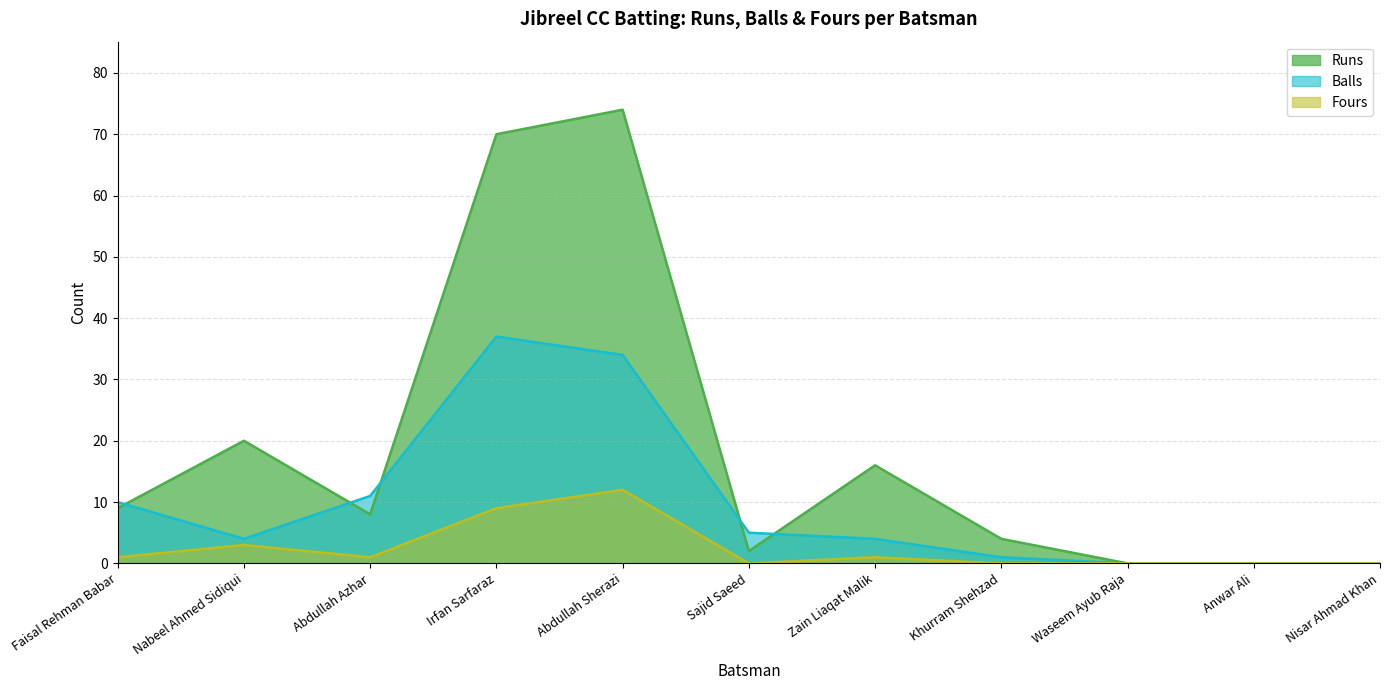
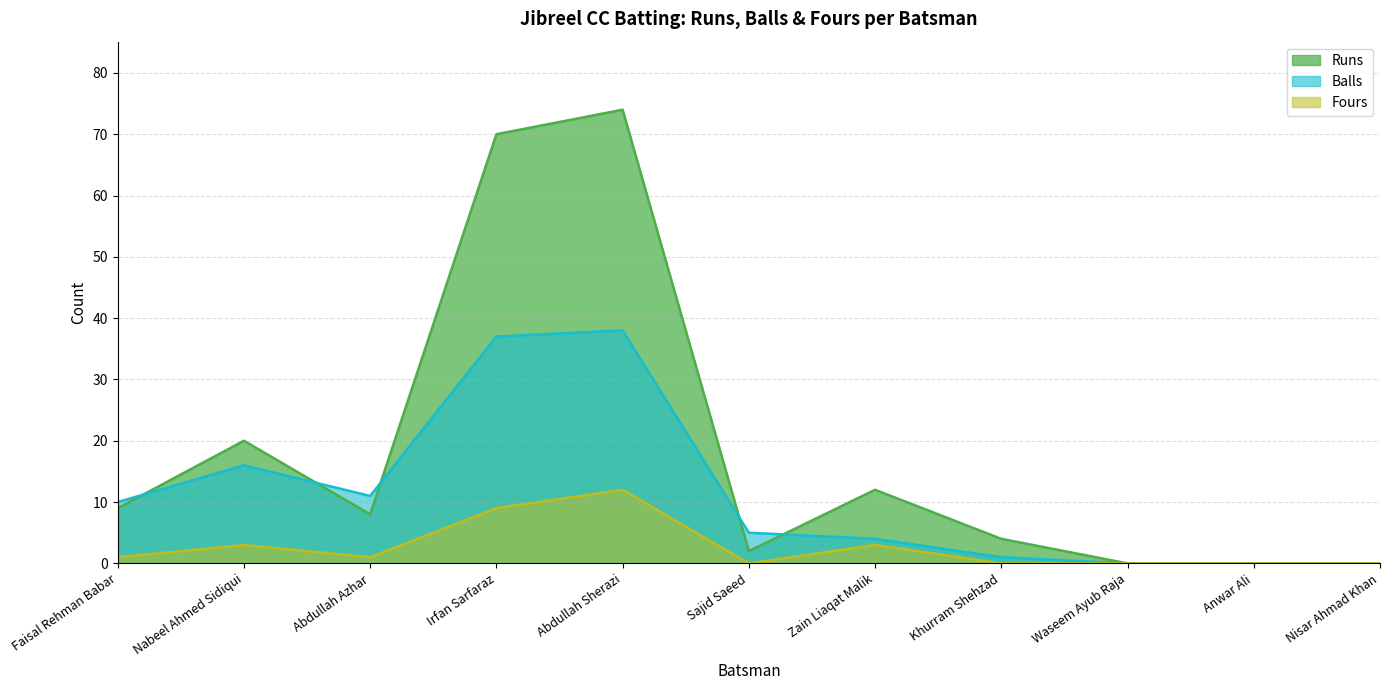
Balls, Nabeel Ahmed Sidiqui: 4 -> 16
Balls, Abdullah Sherazi: 34 -> 38
Runs, Zain Liaqat Malik: 16 -> 12
Fours, Zain Liaqat Malik: 1 -> 3
